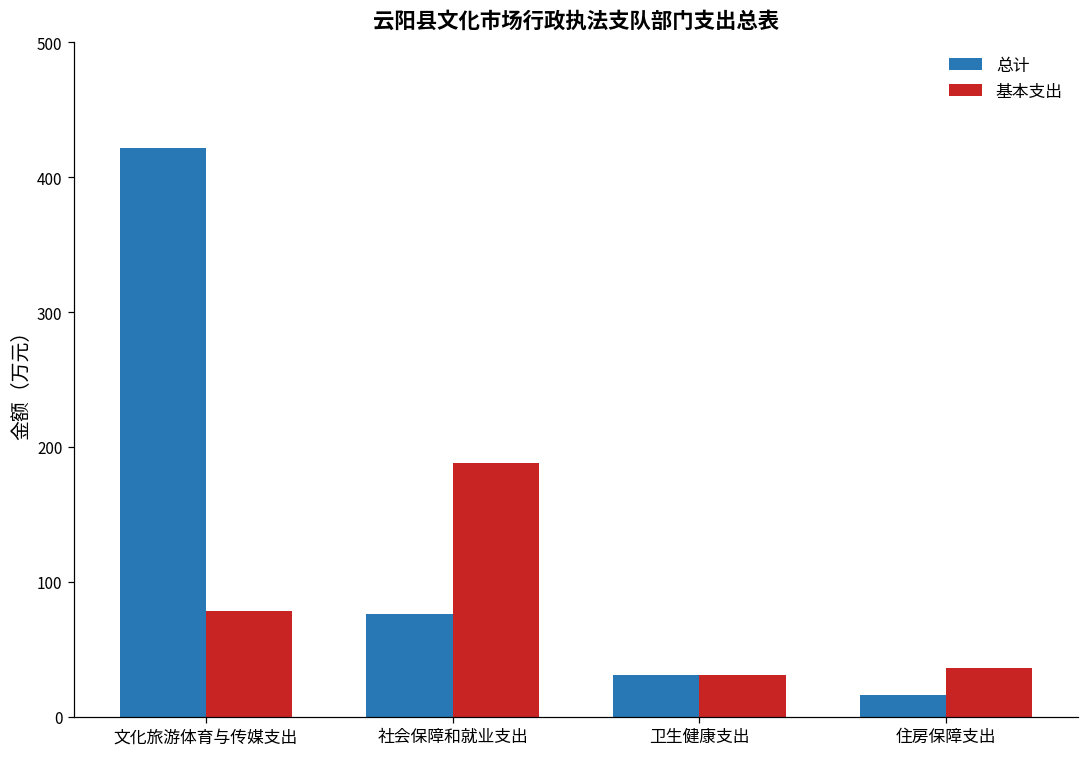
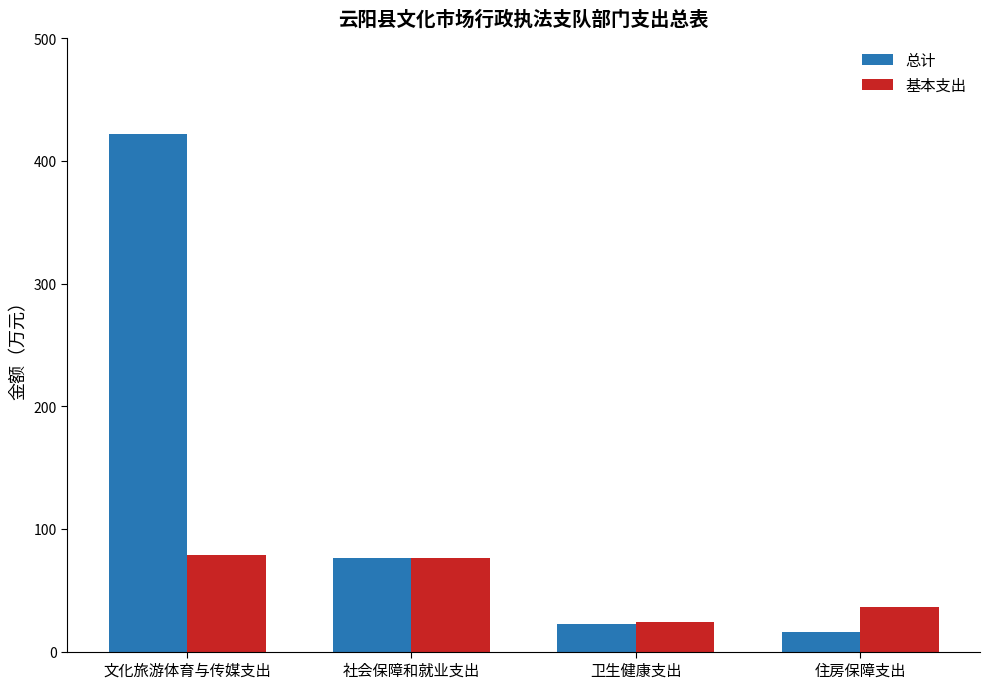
基本支出, 社会保障和就业支出: 188 -> 76
总计, 卫生健康支出: 31 -> 23
基本支出, 卫生健康支出: 31 -> 24
